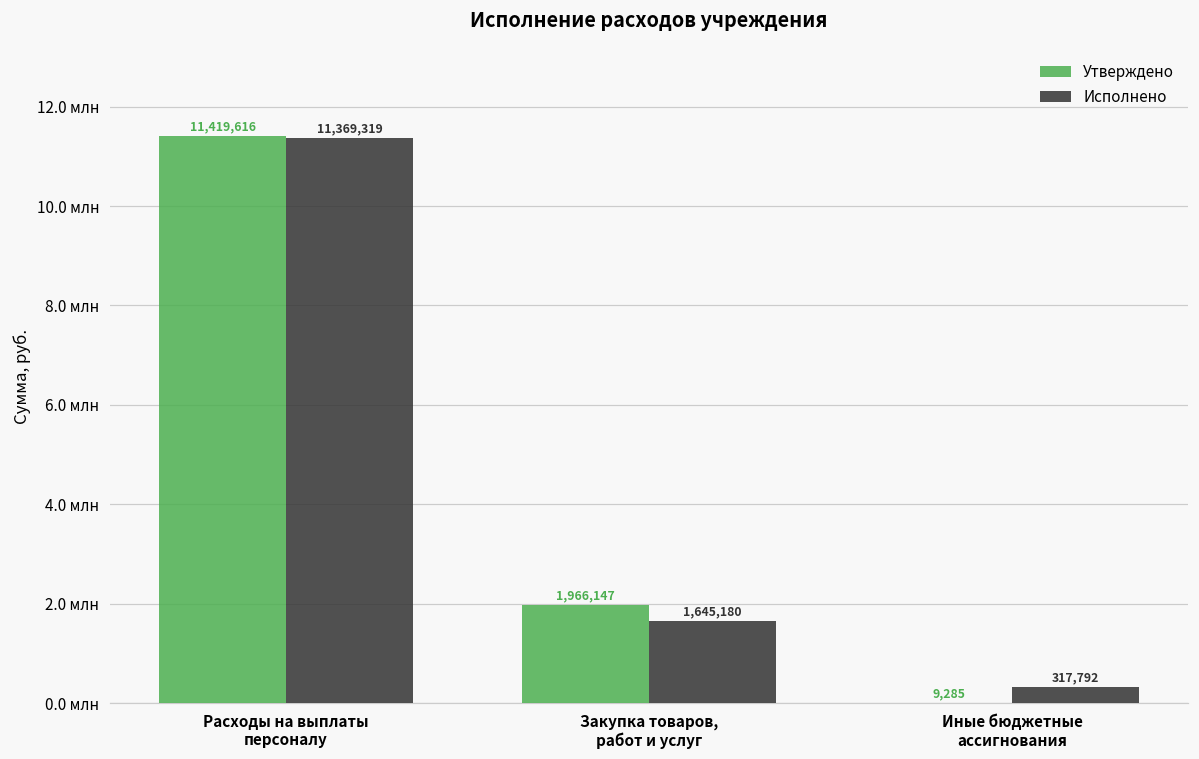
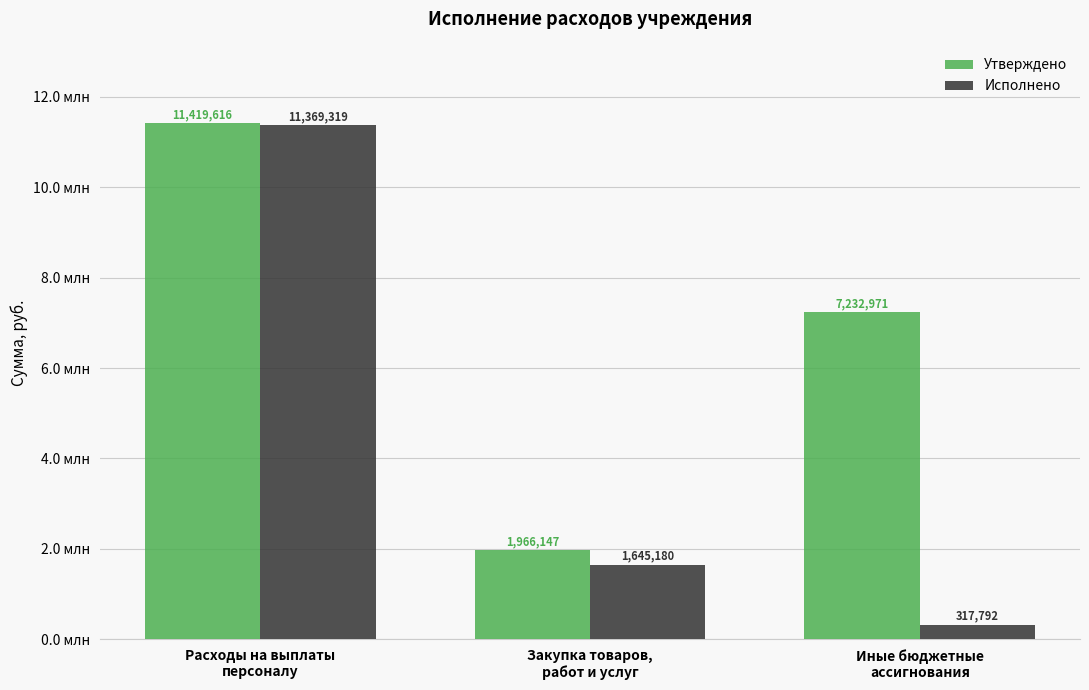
Утверждено, Иные бюджетные ассигнования: 9,285 -> 7,232,971
